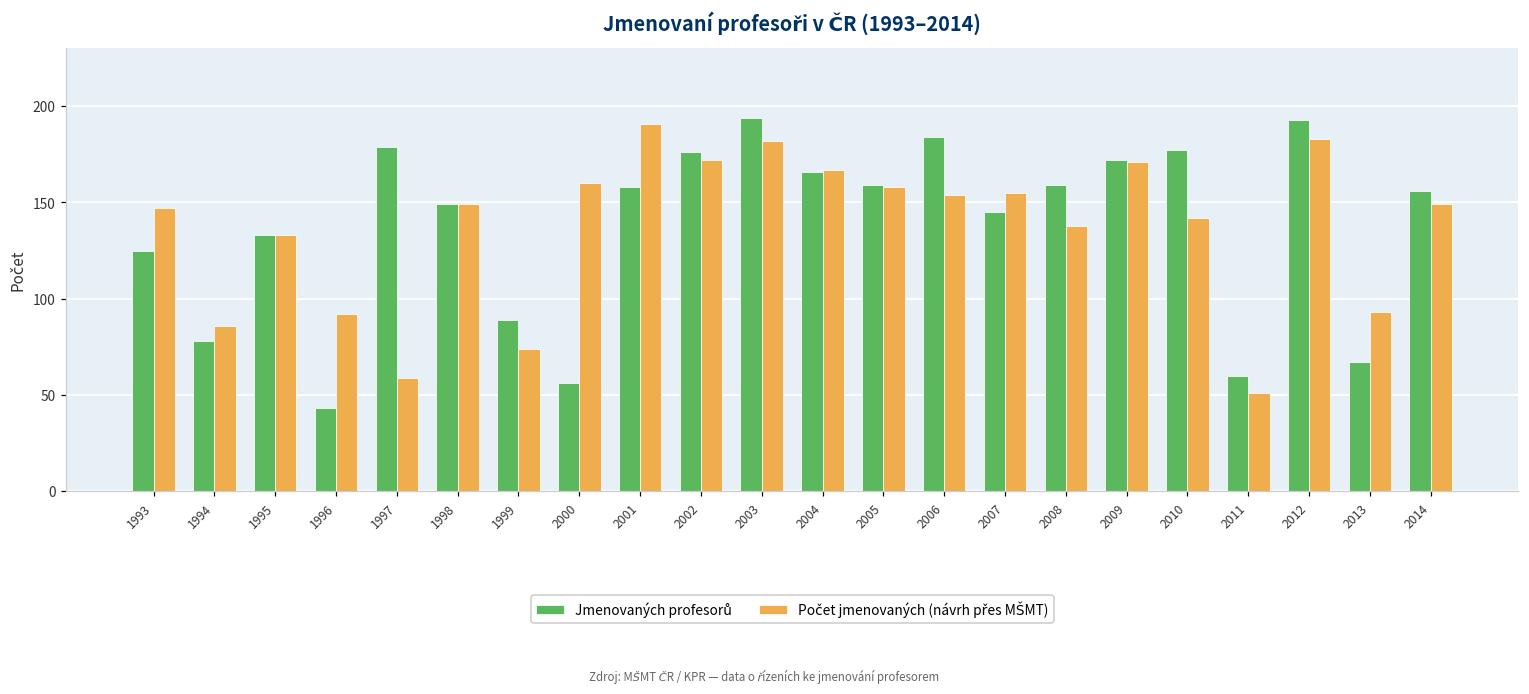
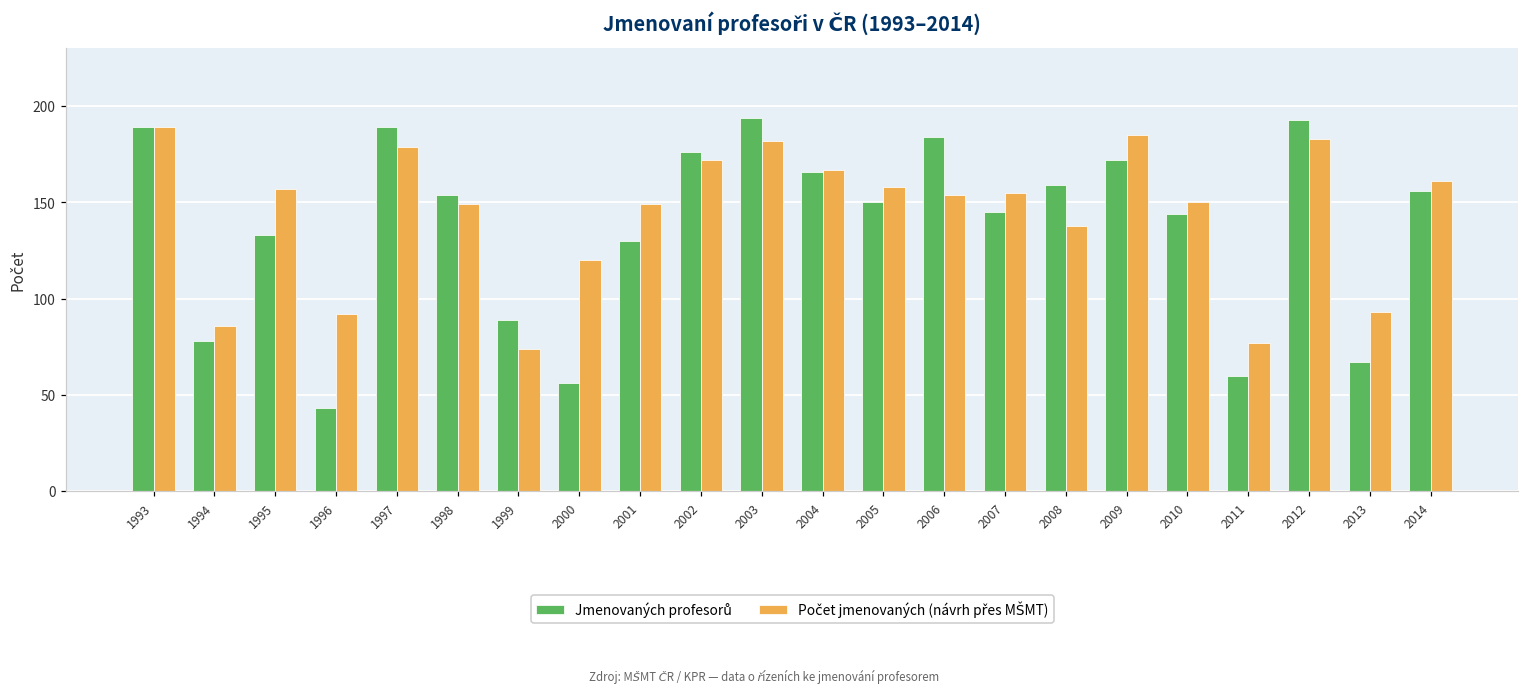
Jmenovaných profesorů, 1993: 125 -> 189
Počet jmenovaných (návrh přes MŠMT), 1993: 147 -> 189
Počet jmenovaných (návrh přes MŠMT), 1995: 133 -> 157
Jmenovaných profesorů, 1997: 179 -> 189
Počet jmenovaných (návrh přes MŠMT), 1997: 59 -> 179
Jmenovaných profesorů, 1998: 149 -> 154
Počet jmenovaných (návrh přes MŠMT), 2000: 160 -> 120
Jmenovaných profesorů, 2001: 158 -> 130
Počet jmenovaných (návrh přes MŠMT), 2001: 191 -> 149
Jmenovaných profesorů, 2005: 159 -> 150
Počet jmenovaných (návrh přes MŠMT), 2009: 171 -> 185
Jmenovaných profesorů, 2010: 177 -> 144
Počet jmenovaných (návrh přes MŠMT), 2010: 142 -> 150
Počet jmenovaných (návrh přes MŠMT), 2011: 51 -> 77
Počet jmenovaných (návrh přes MŠMT), 2014: 149 -> 161
